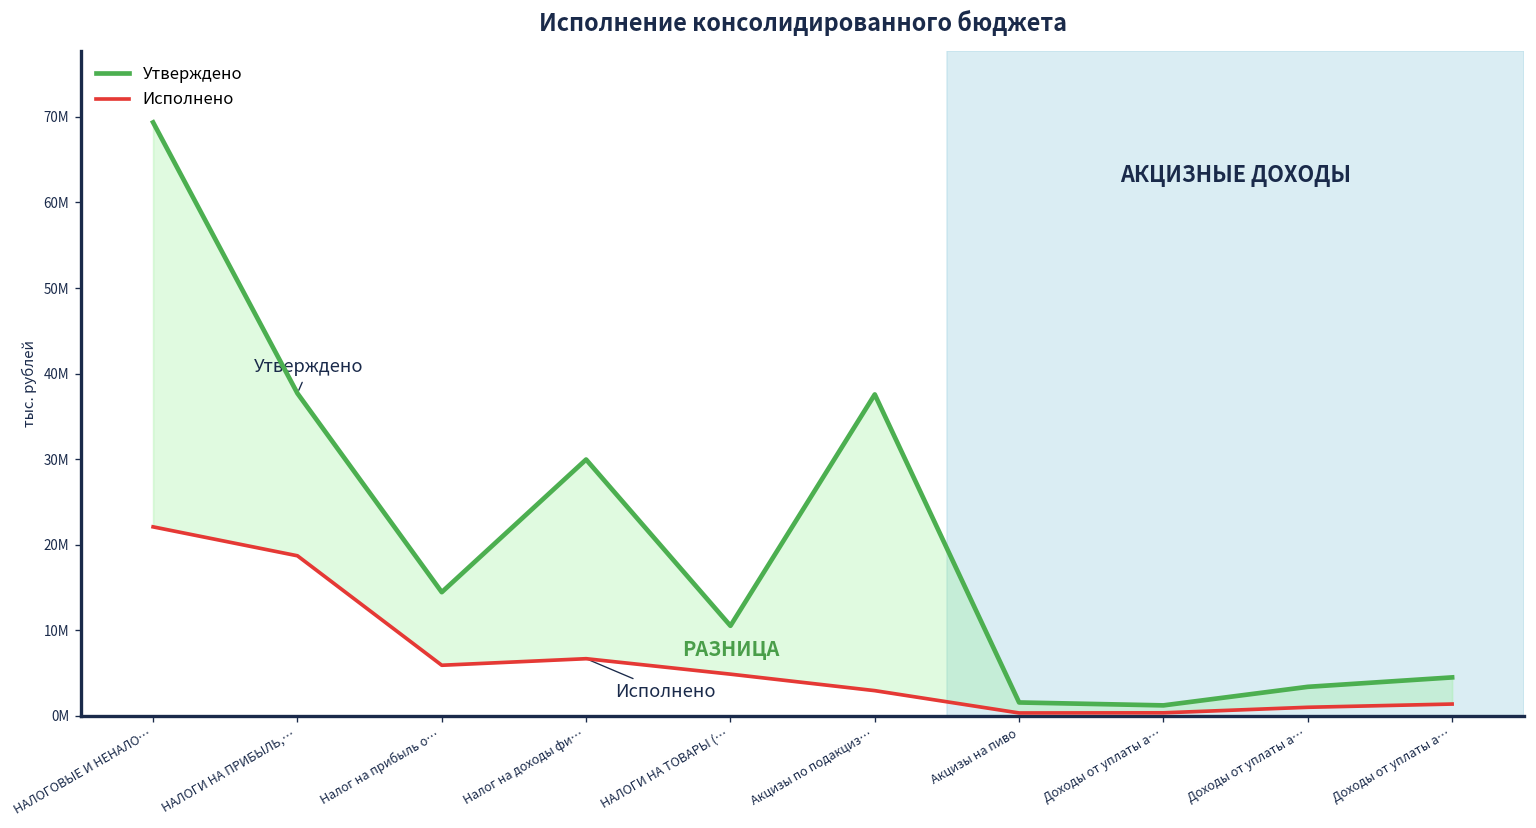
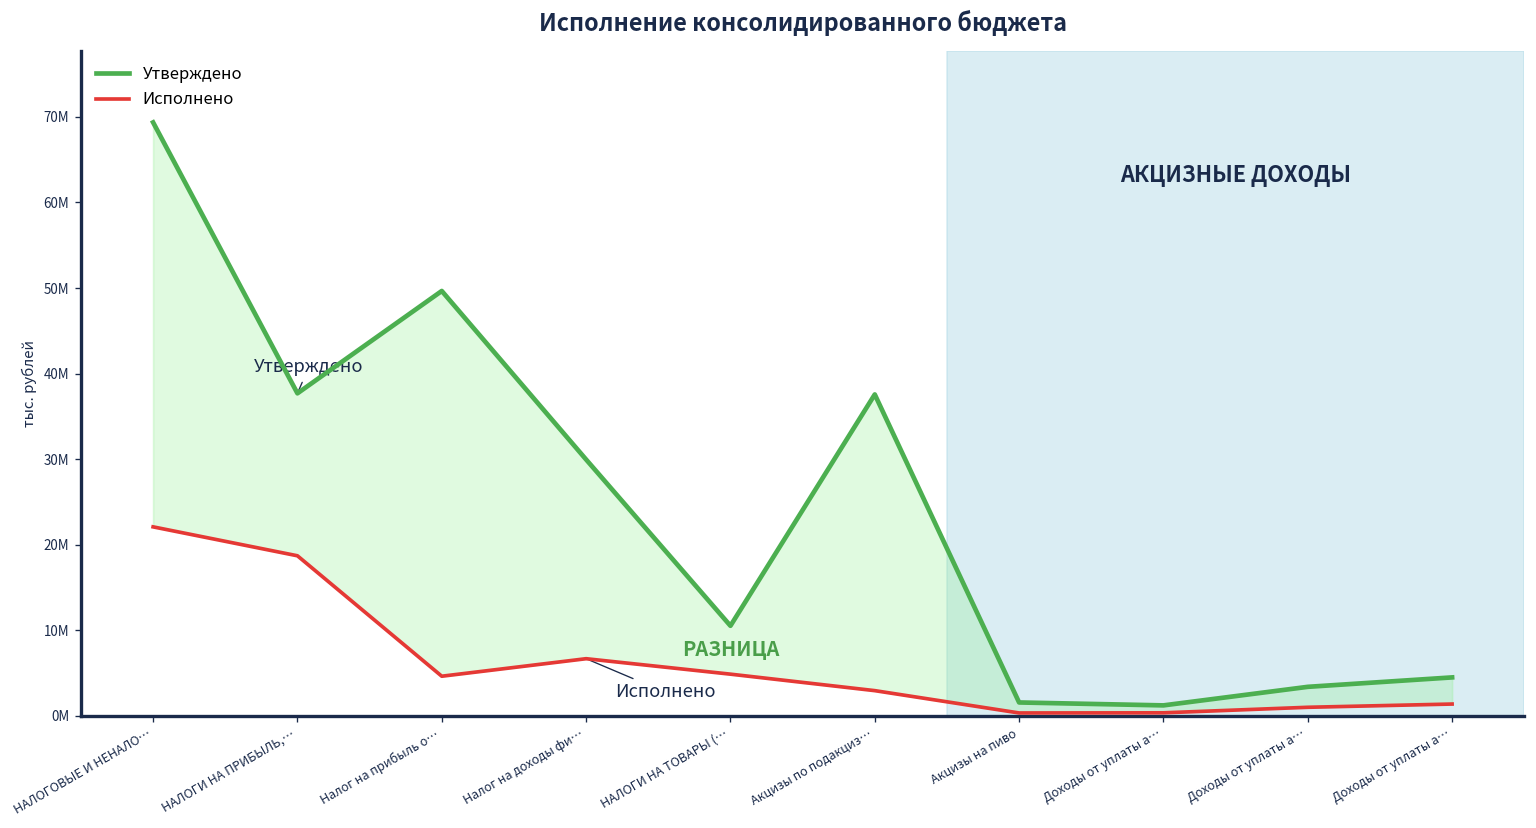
Утверждено, Налог на прибыль о…: 14000000 -> 50000000
Исполнено, Налог на прибыль о…: 6000000 -> 5000000
